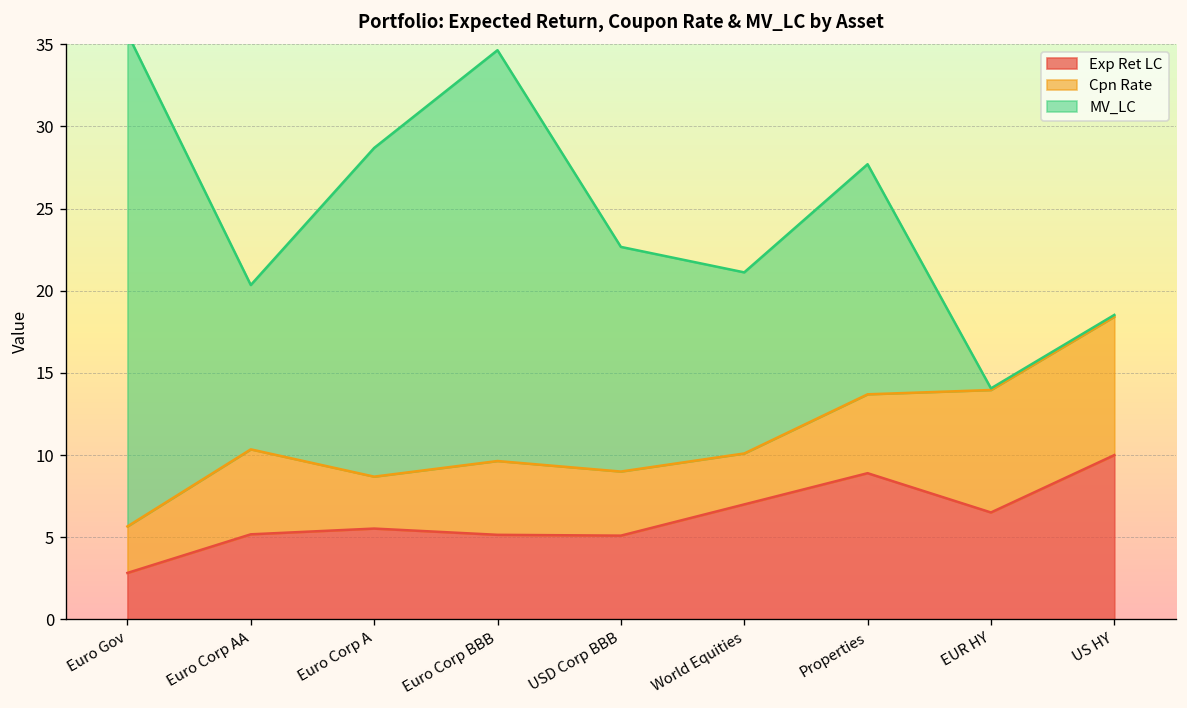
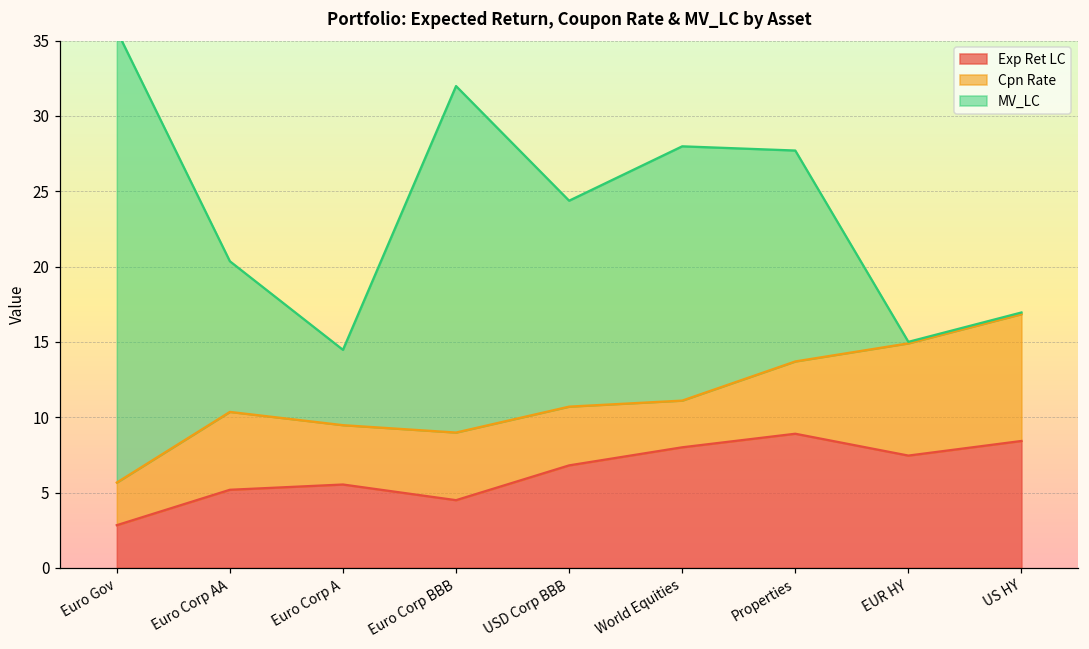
Cpn Rate, Euro Corp A: 3.2 -> 3.9
MV_LC, Euro Corp A: 20 -> 5
Exp Ret LC, Euro Corp BBB: 5.2 -> 4.5
MV_LC, Euro Corp BBB: 25 -> 23
Exp Ret LC, USD Corp BBB: 5.1 -> 6.8
Exp Ret LC, World Equities: 7 -> 8
MV_LC, World Equities: 11.0 -> 16.9
Exp Ret LC, EUR HY: 6.5 -> 7.5
Exp Ret LC, US HY: 10.0 -> 8.4
